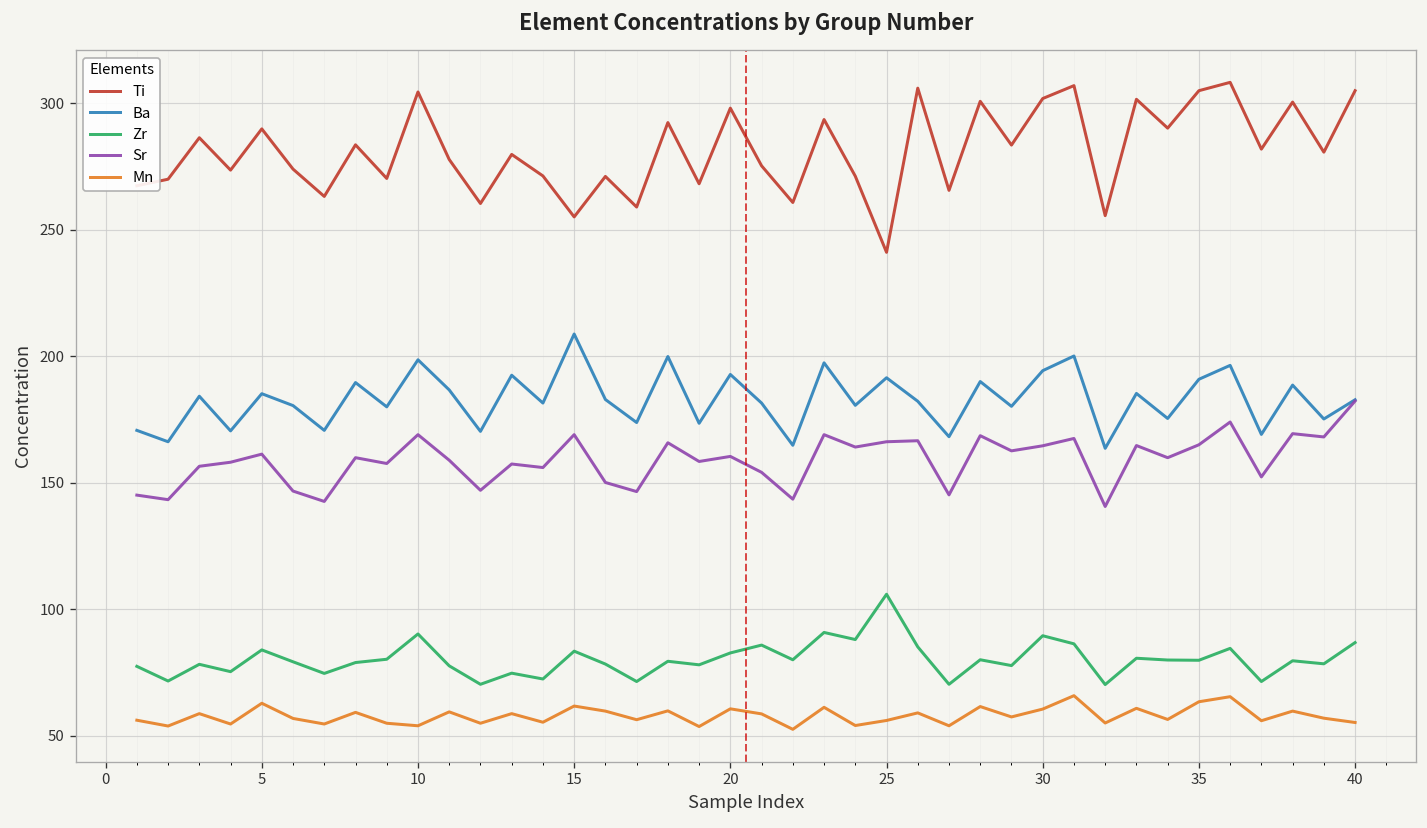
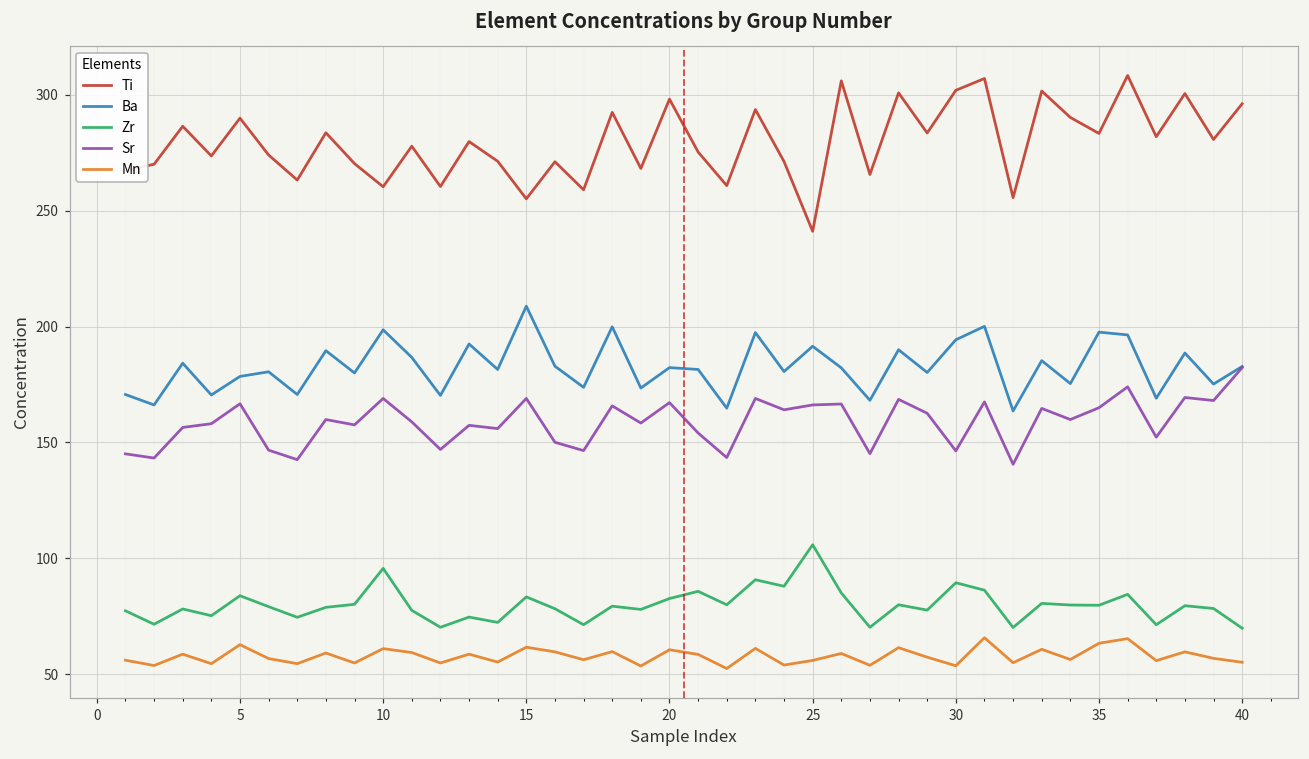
Ba, 5: 185 -> 179
Sr, 5: 161 -> 167
Ti, 10: 305 -> 260
Zr, 10: 90 -> 96
Mn, 10: 54 -> 61
Ba, 20: 193 -> 182
Sr, 20: 160 -> 167
Sr, 30: 165 -> 146
Mn, 30: 61 -> 54
Ti, 35: 305 -> 283
Ba, 35: 191 -> 198
Ti, 40: 305 -> 296
Zr, 40: 87 -> 70
